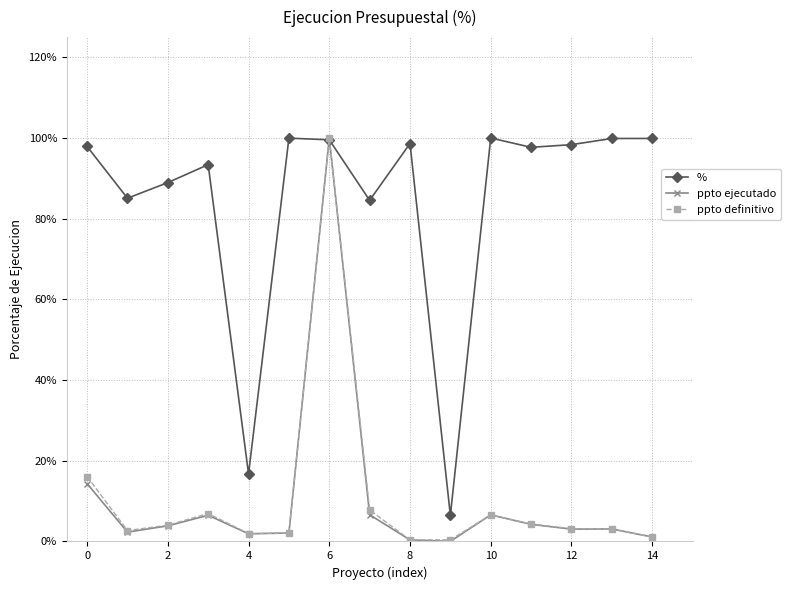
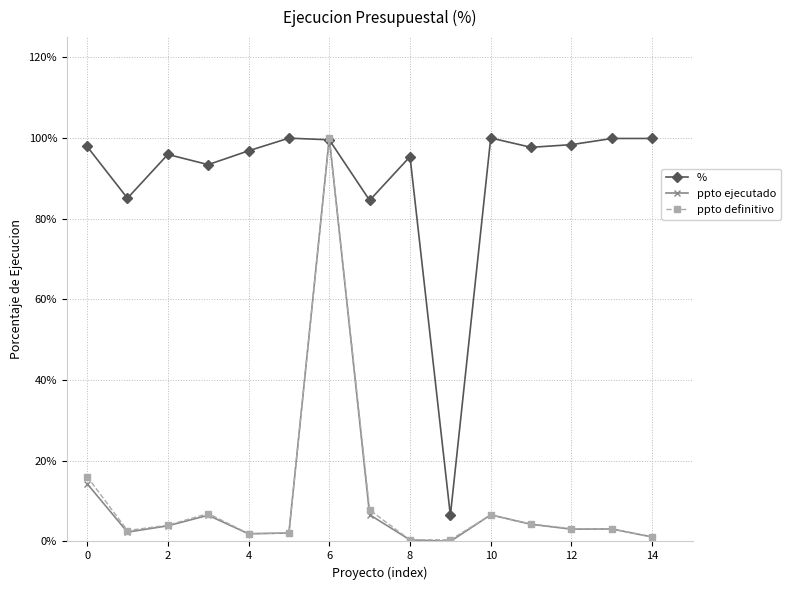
%, 2: 89% -> 96%
%, 4: 17% -> 97%
%, 8: 99% -> 95%
